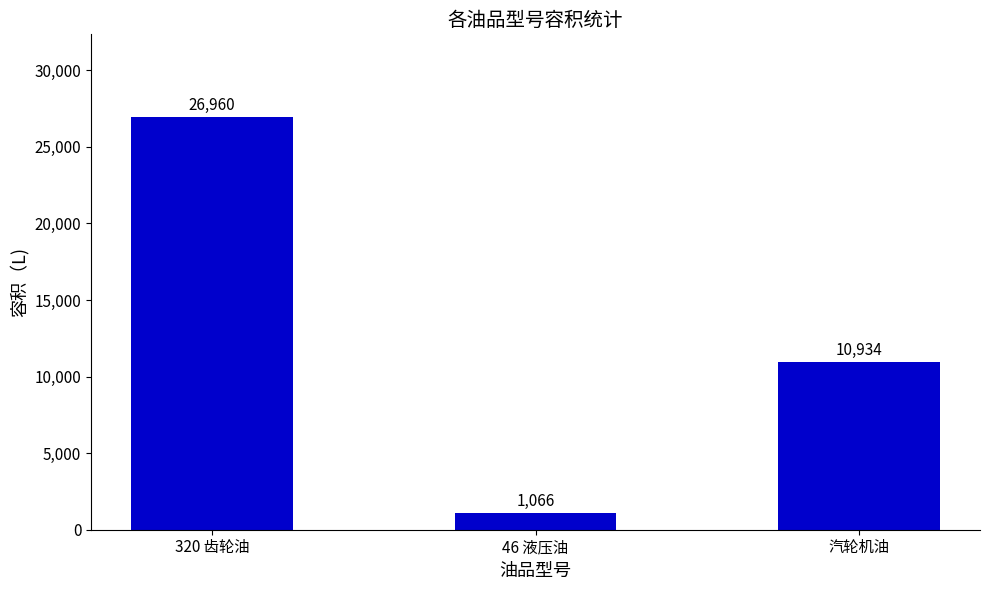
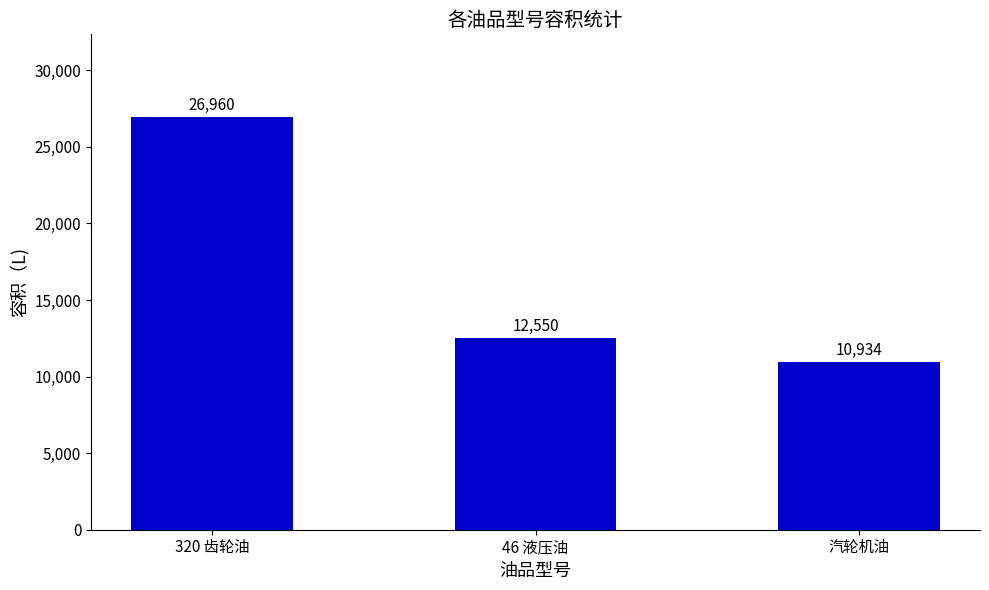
46 液压油: 1,066 -> 12,550
